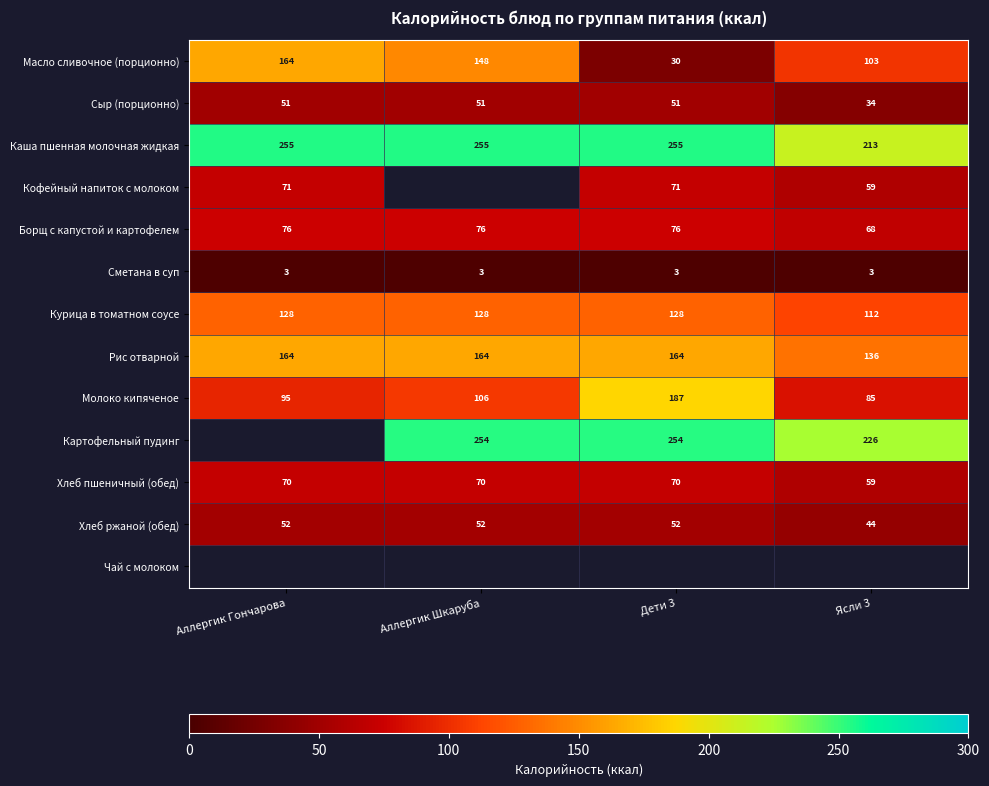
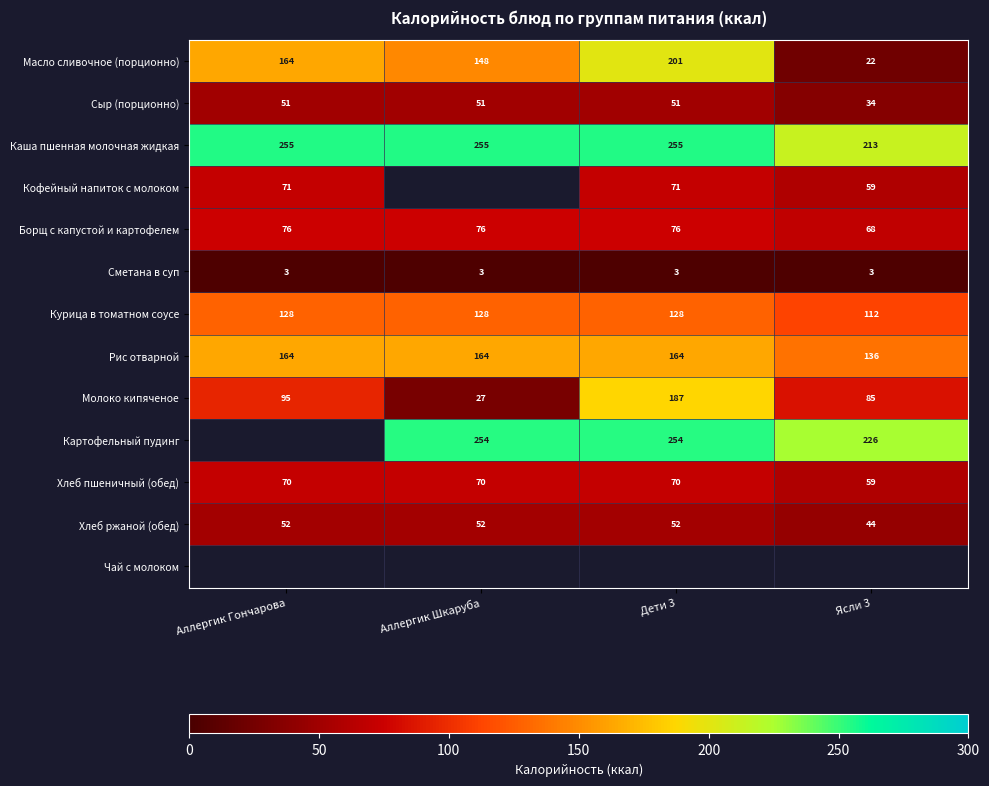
Масло сливочное (порционно), Дети 3: 30 -> 201
Масло сливочное (порционно), Ясли 3: 103 -> 22
Молоко кипяченое, Аллергик Шкаруба: 106 -> 27
